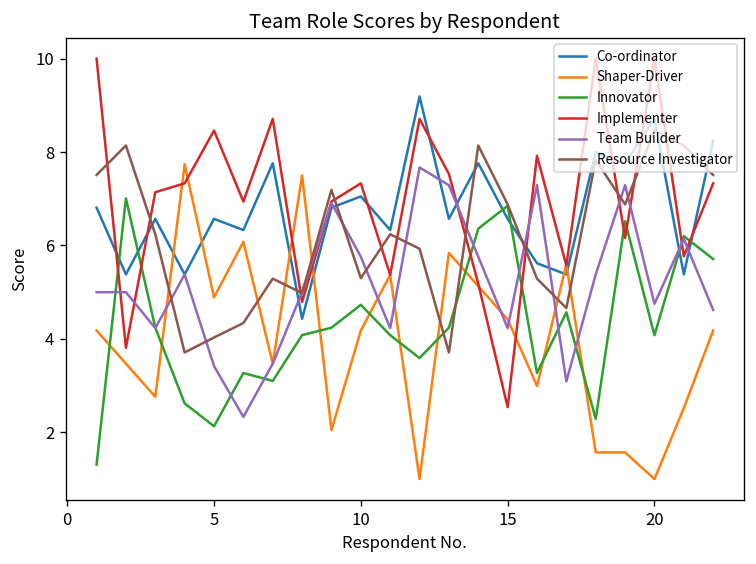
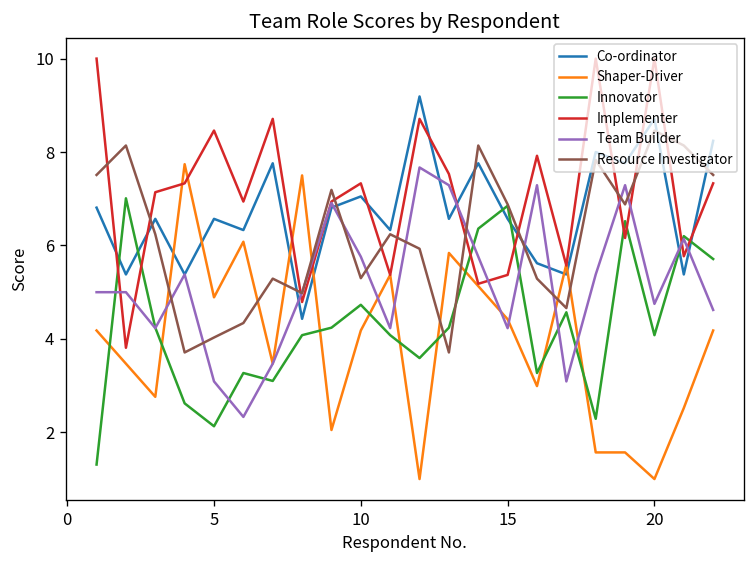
Team Builder, 5: 3.4 -> 3.1
Implementer, 15: 2.5 -> 5.4
